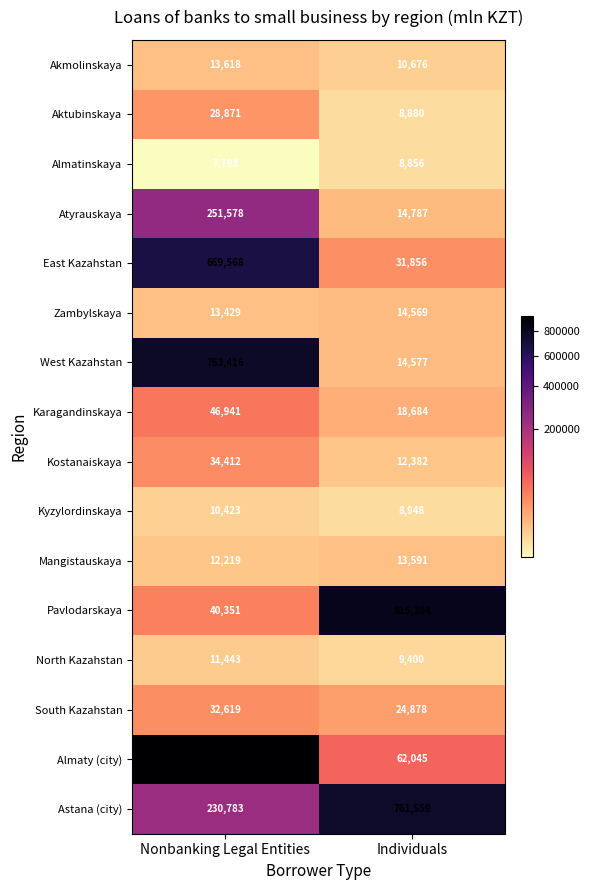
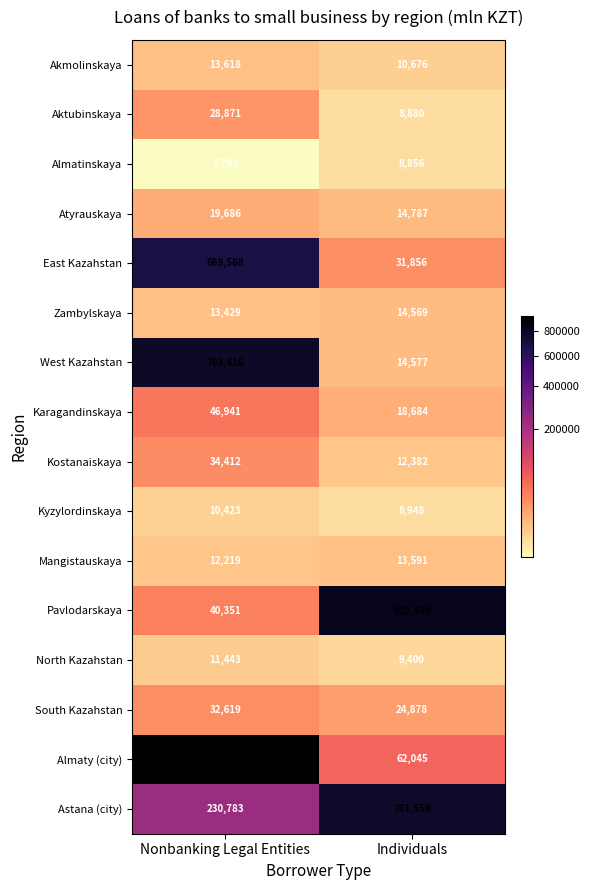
Atyrauskaya, Nonbanking Legal Entities: 251,578 -> 19,686
